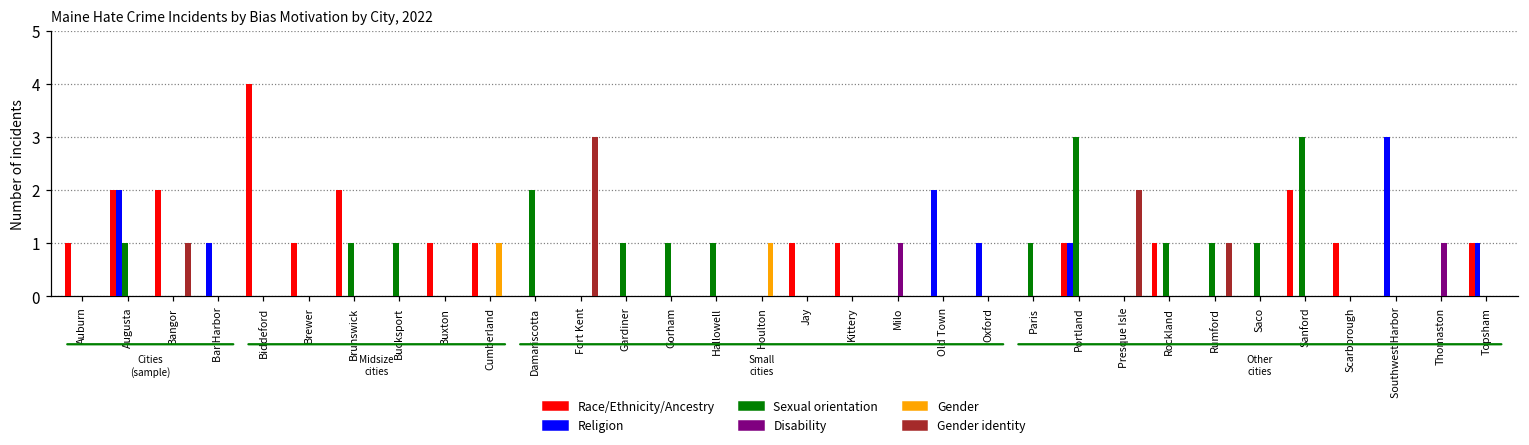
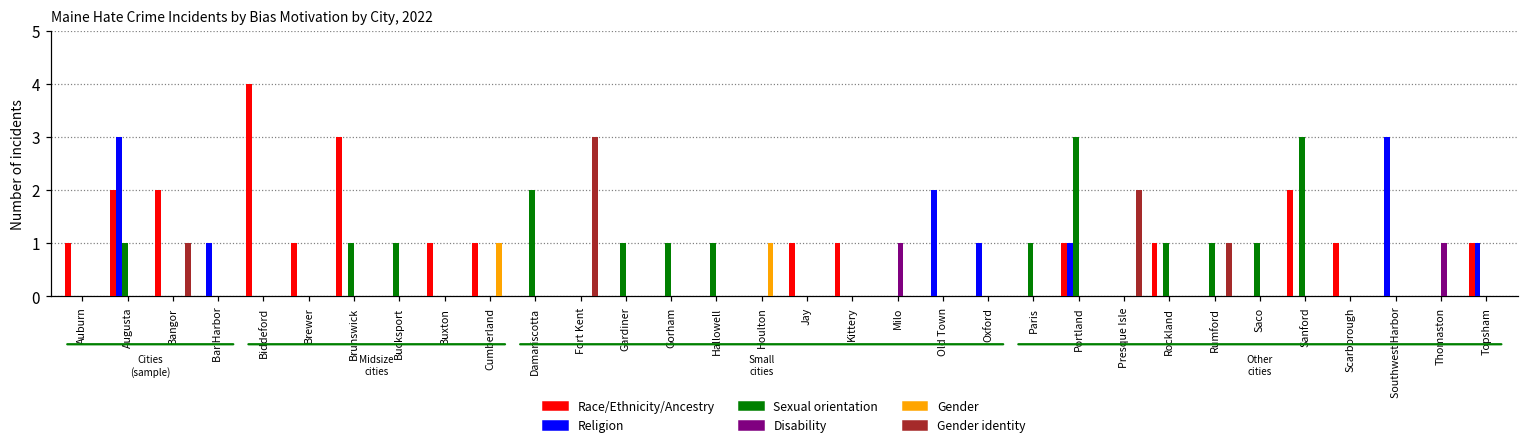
Religion, Augusta: 2 -> 3
Race/Ethnicity/Ancestry, Brunswick: 2 -> 3
